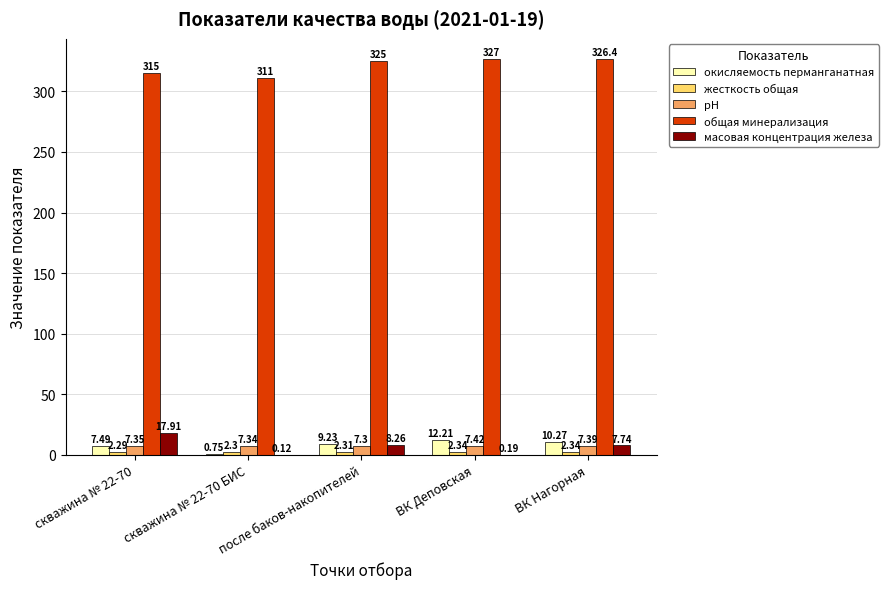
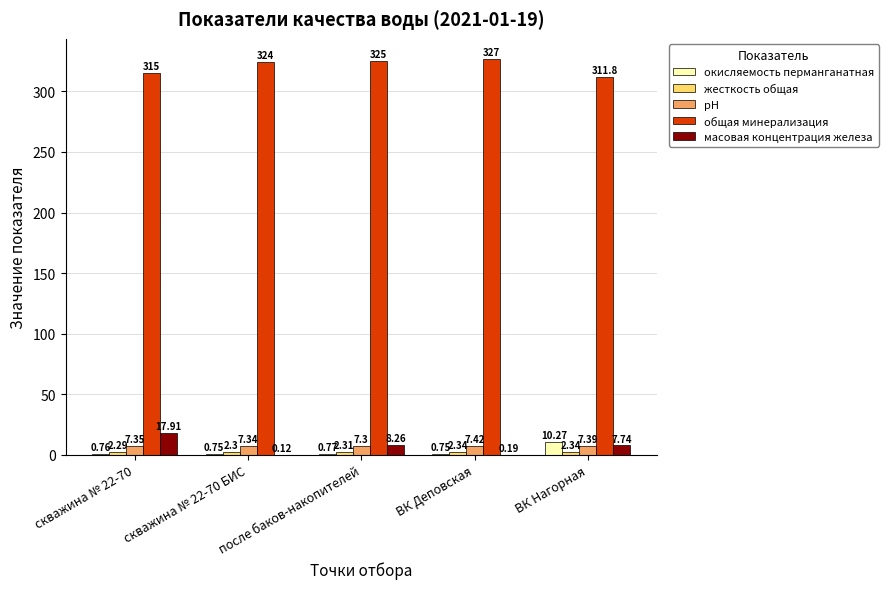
окисляемость перманганатная, скважина № 22-70: 7.49 -> 0.76
общая минерализация, скважина № 22-70 БИС: 311 -> 324
окисляемость перманганатная, после баков-накопителей: 9.23 -> 0.77
окисляемость перманганатная, ВК Деповская: 12.21 -> 0.75
общая минерализация, ВК Нагорная: 326.4 -> 311.8
